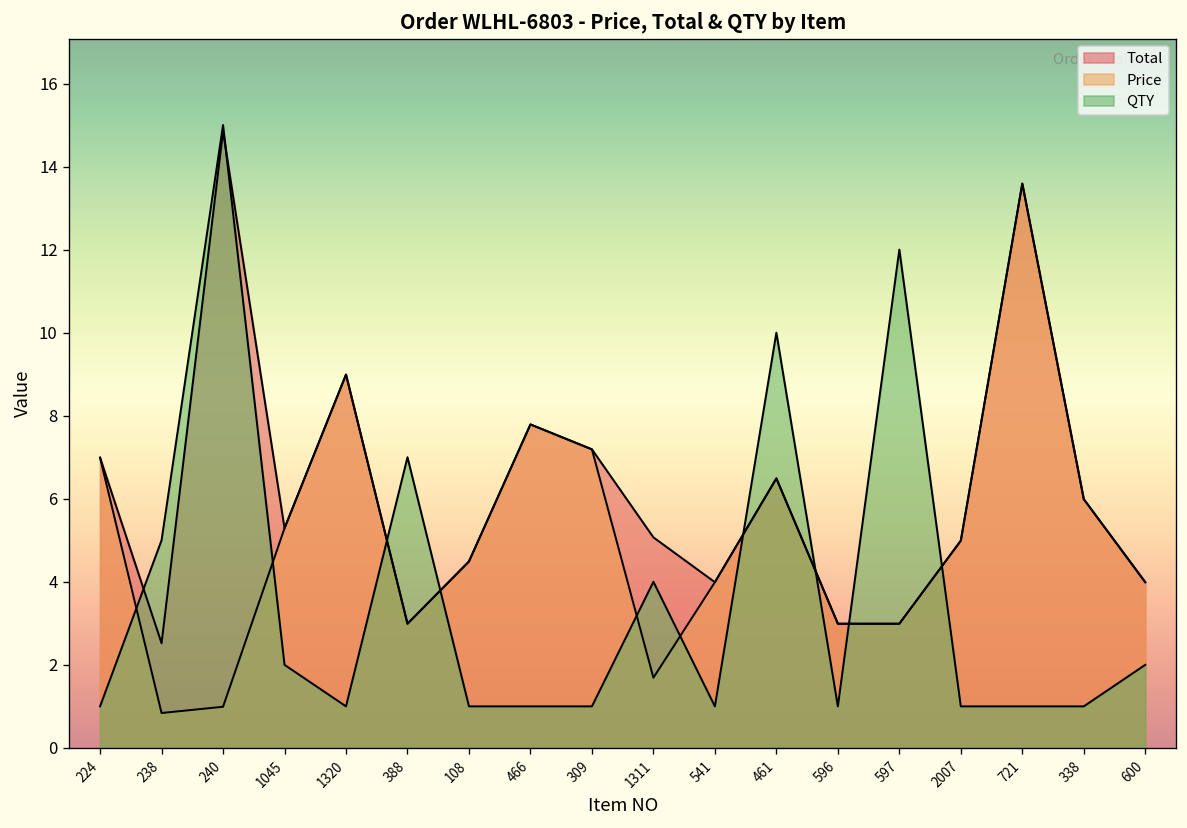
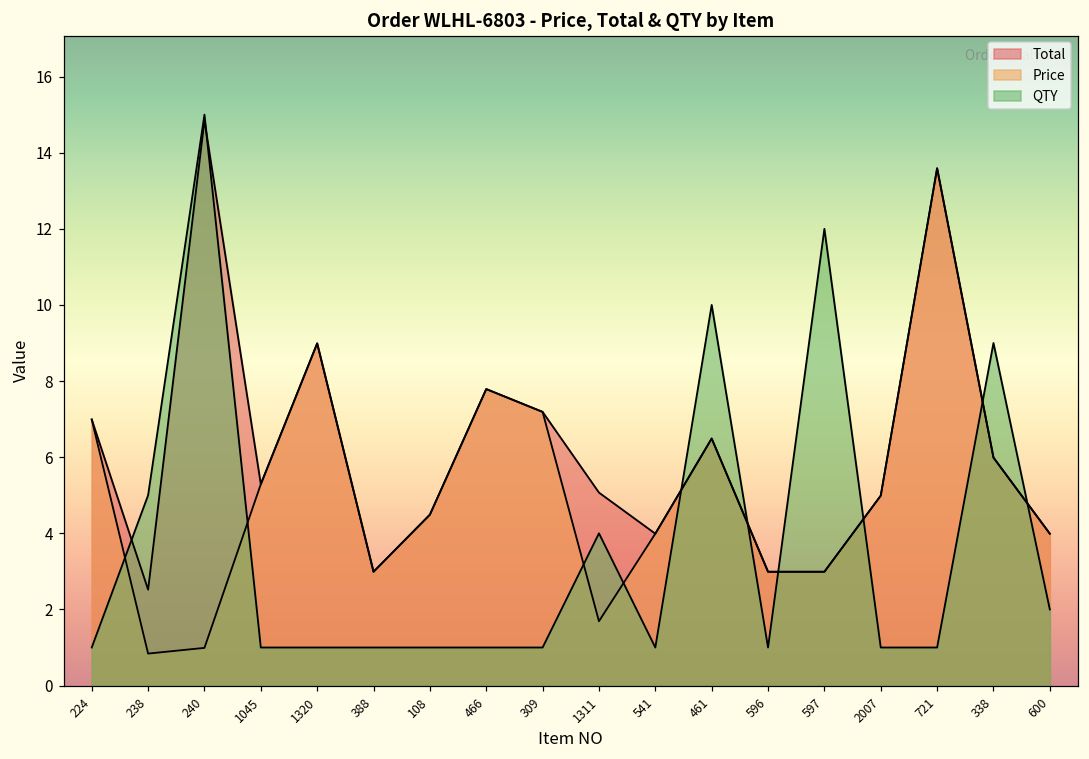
QTY, 1045: 2 -> 1
QTY, 388: 7 -> 1
QTY, 338: 1 -> 9
